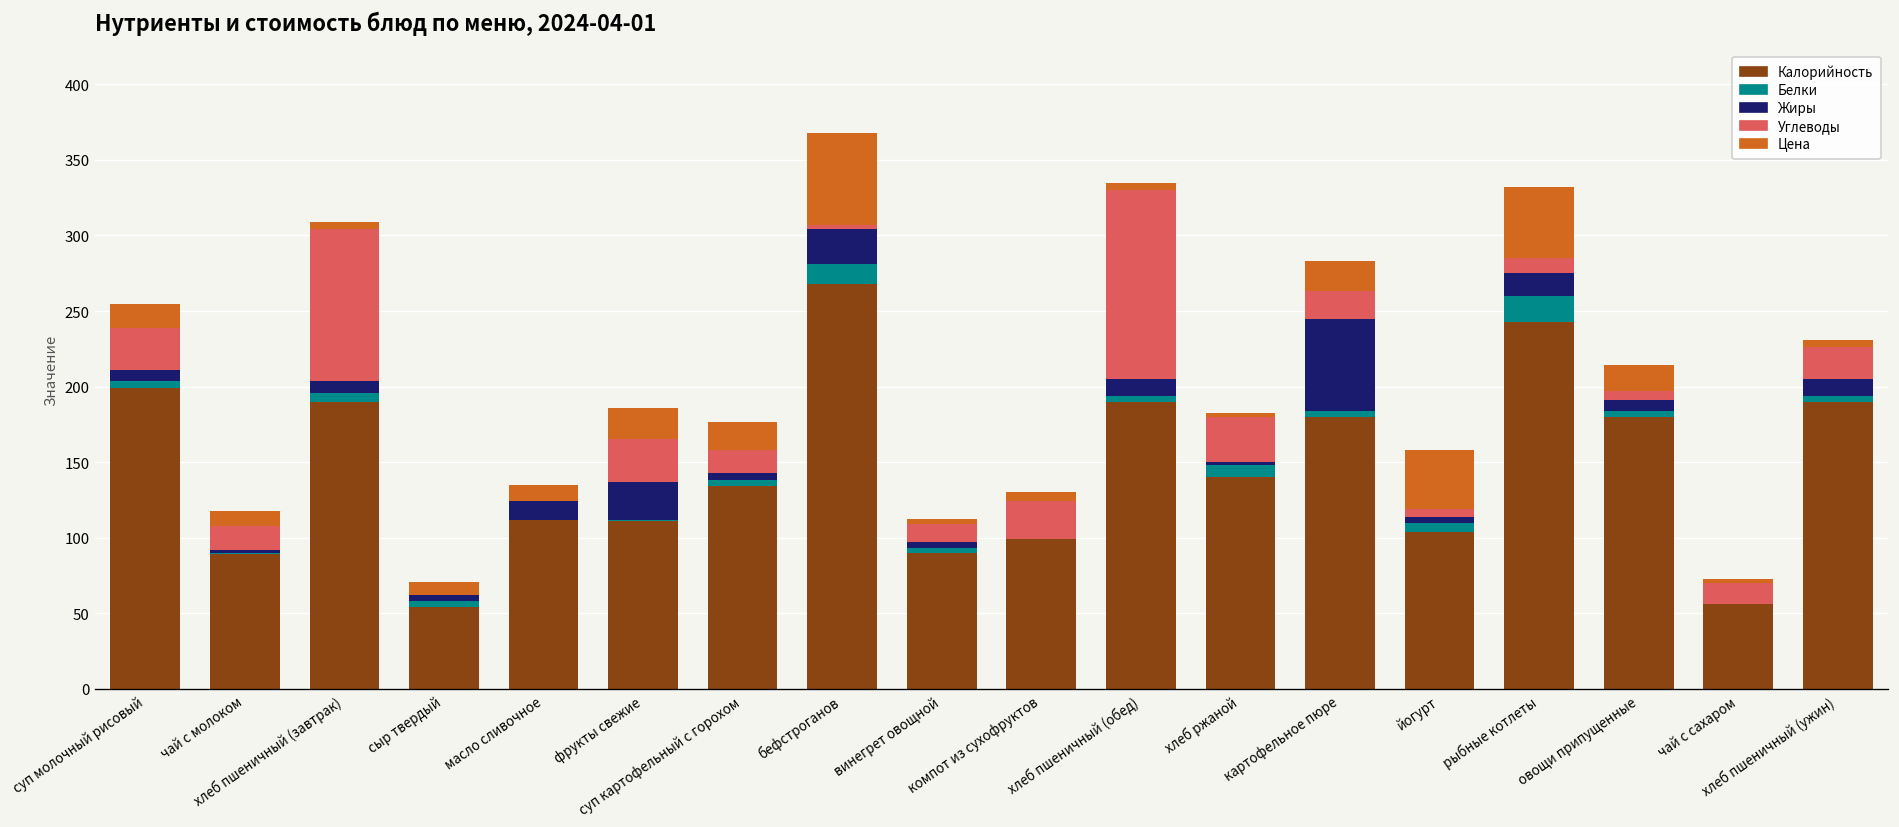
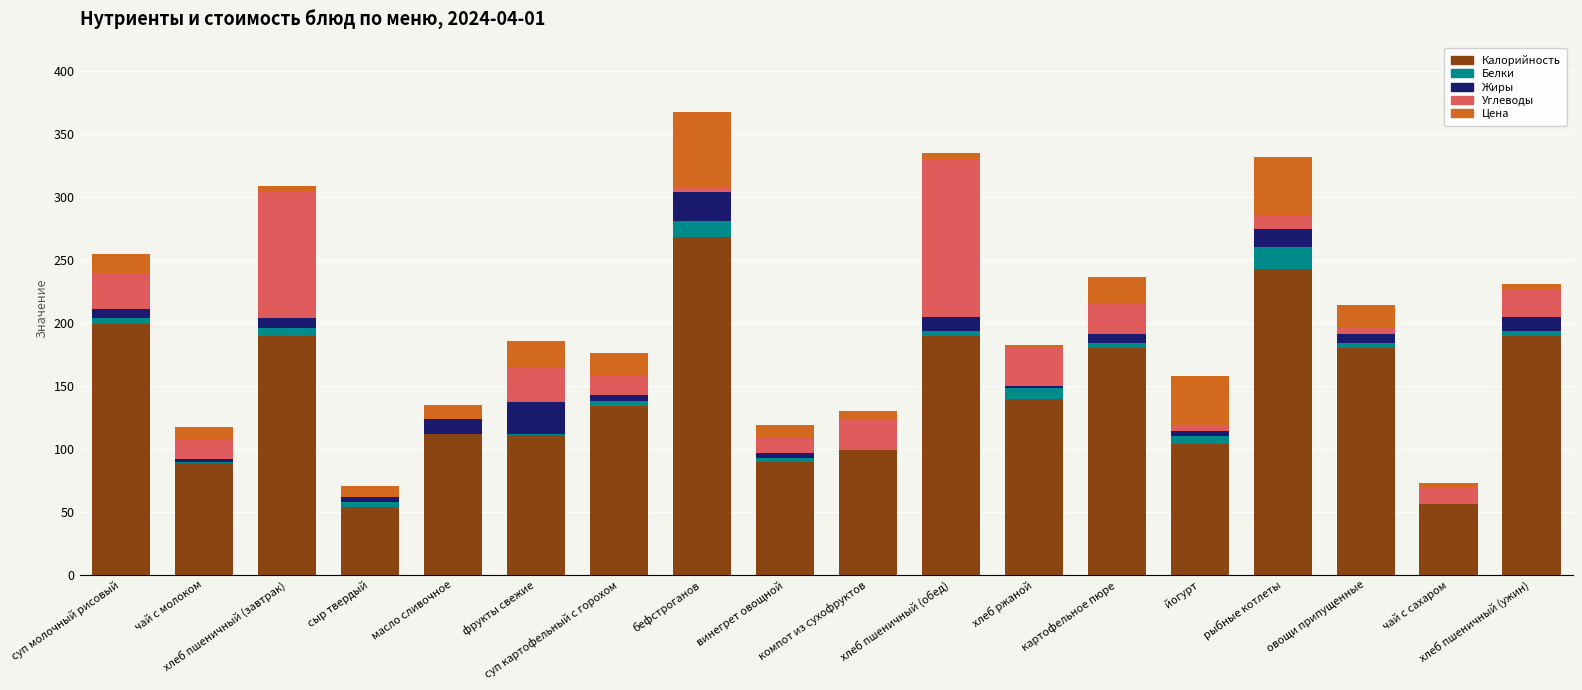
Цена, винегрет овощной: 3 -> 10
Жиры, картофельное пюре: 61 -> 7
Углеводы, картофельное пюре: 18 -> 25
